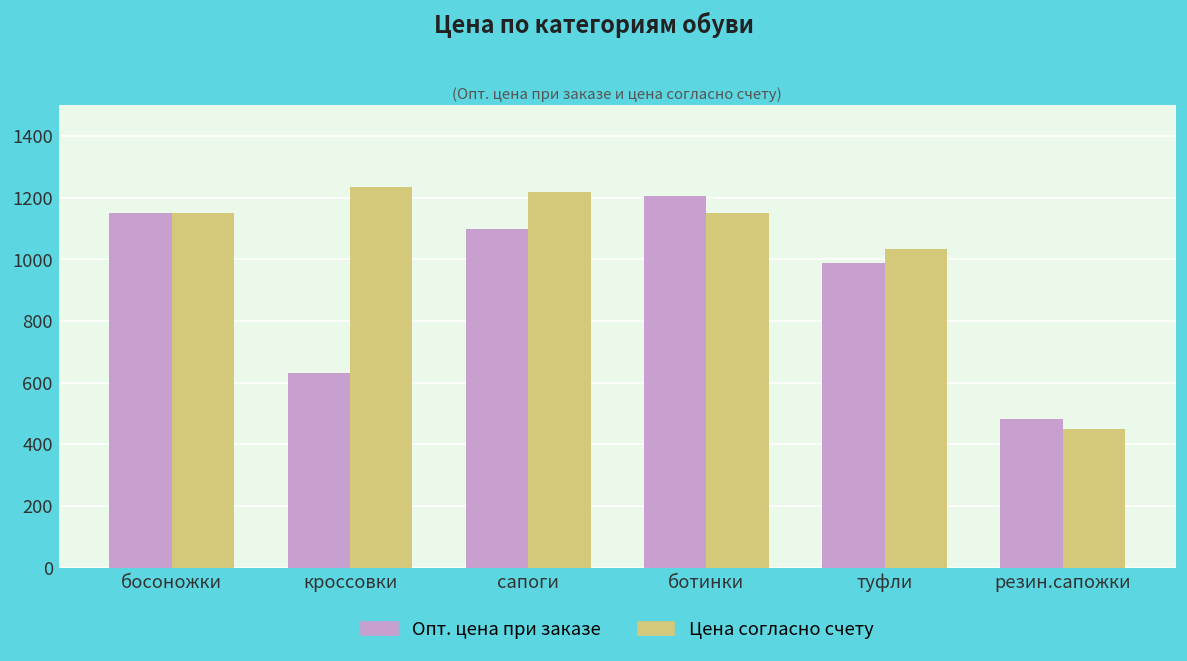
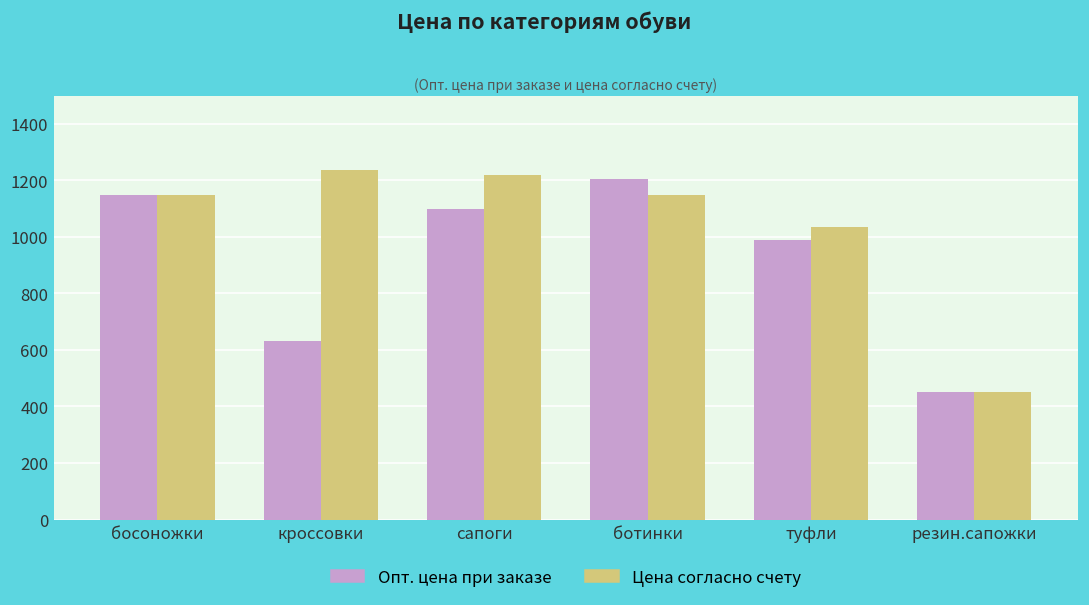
Опт. цена при заказе, резин.сапожки: 480 -> 450
